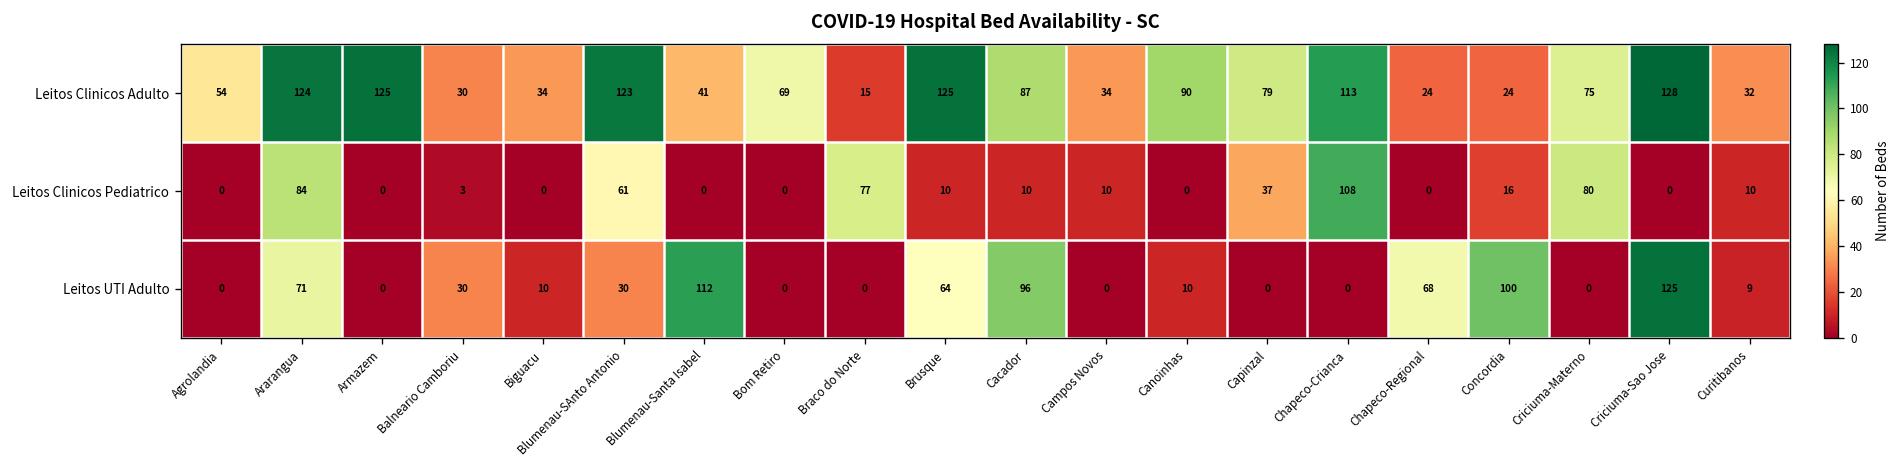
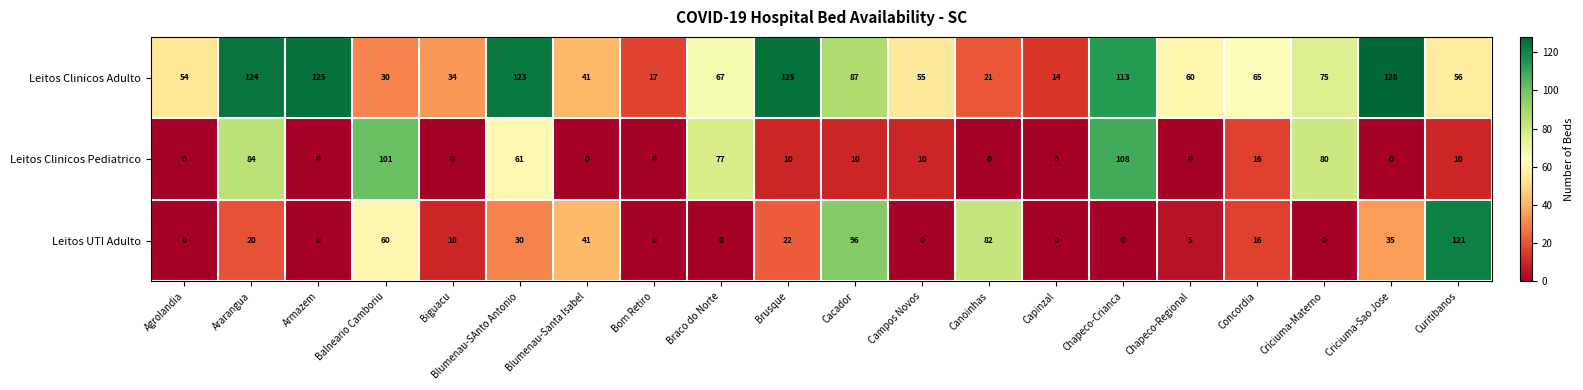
Leitos Clinicos Adulto, Bom Retiro: 69 -> 17
Leitos Clinicos Adulto, Braco do Norte: 15 -> 67
Leitos Clinicos Adulto, Campos Novos: 34 -> 55
Leitos Clinicos Adulto, Canoinhas: 90 -> 21
Leitos Clinicos Adulto, Capinzal: 79 -> 14
Leitos Clinicos Adulto, Chapeco-Regional: 24 -> 60
Leitos Clinicos Adulto, Concordia: 24 -> 65
Leitos Clinicos Adulto, Curitibanos: 32 -> 56
Leitos Clinicos Pediatrico, Balneario Camboriu: 3 -> 101
Leitos Clinicos Pediatrico, Capinzal: 37 -> 0
Leitos UTI Adulto, Ararangua: 71 -> 20
Leitos UTI Adulto, Balneario Camboriu: 30 -> 60
Leitos UTI Adulto, Blumenau-Santa Isabel: 112 -> 41
Leitos UTI Adulto, Brusque: 64 -> 22
Leitos UTI Adulto, Canoinhas: 10 -> 82
Leitos UTI Adulto, Chapeco-Regional: 68 -> 5
Leitos UTI Adulto, Concordia: 100 -> 16
Leitos UTI Adulto, Criciuma-Sao Jose: 125 -> 35
Leitos UTI Adulto, Curitibanos: 9 -> 121
